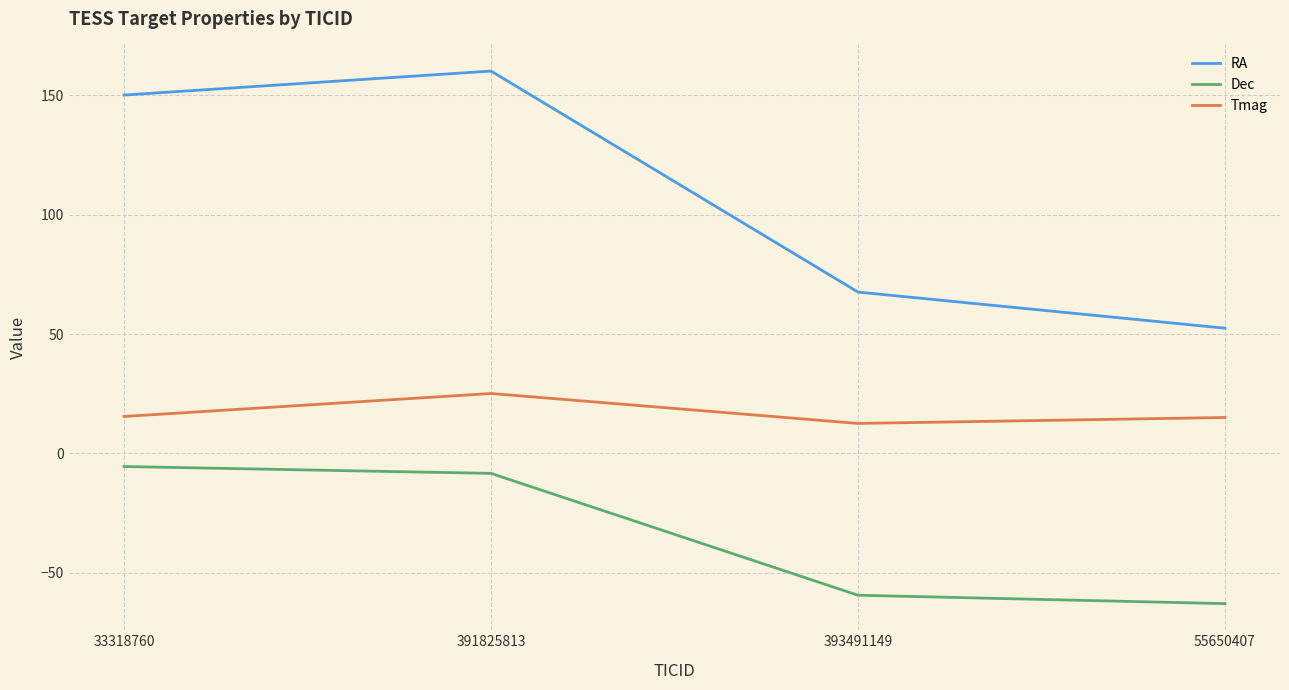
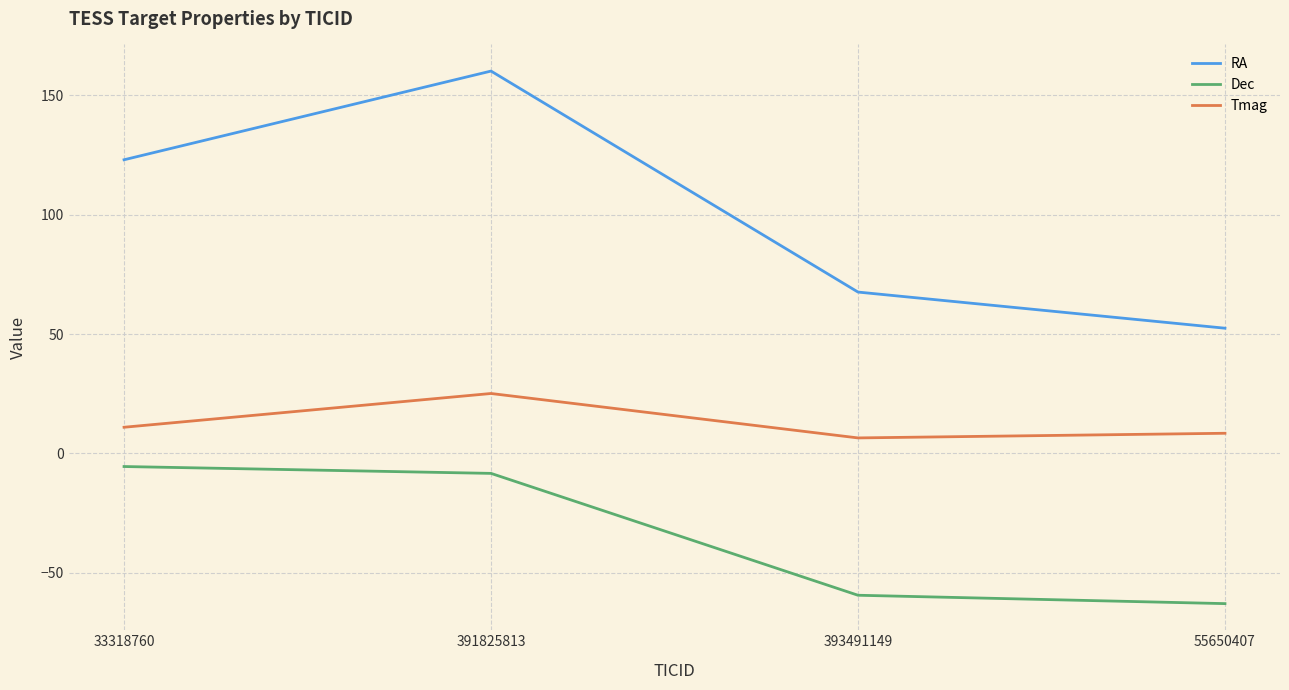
RA, 33318760: 150 -> 123
Tmag, 33318760: 15 -> 11
Tmag, 393491149: 13 -> 6
Tmag, 55650407: 15 -> 8
